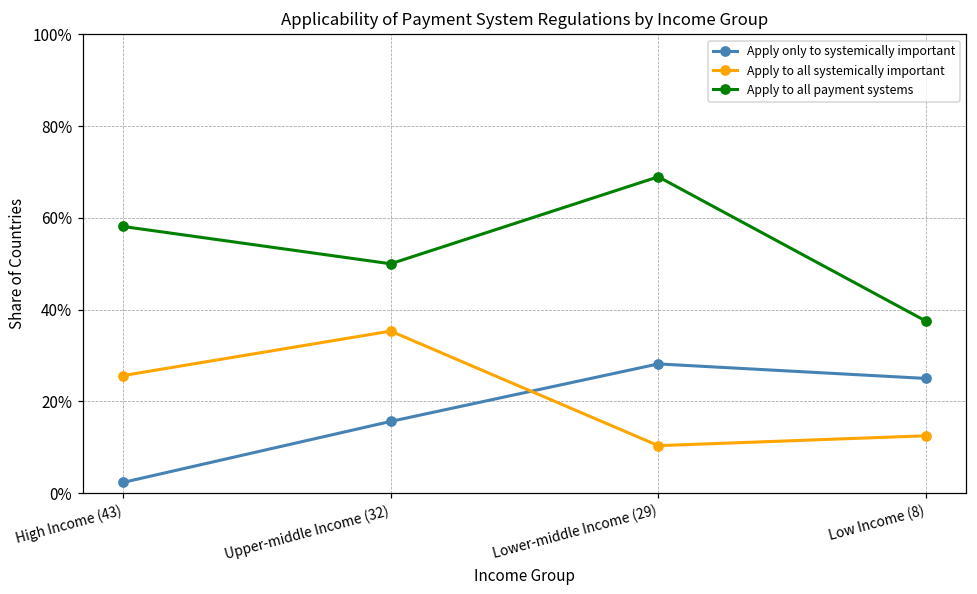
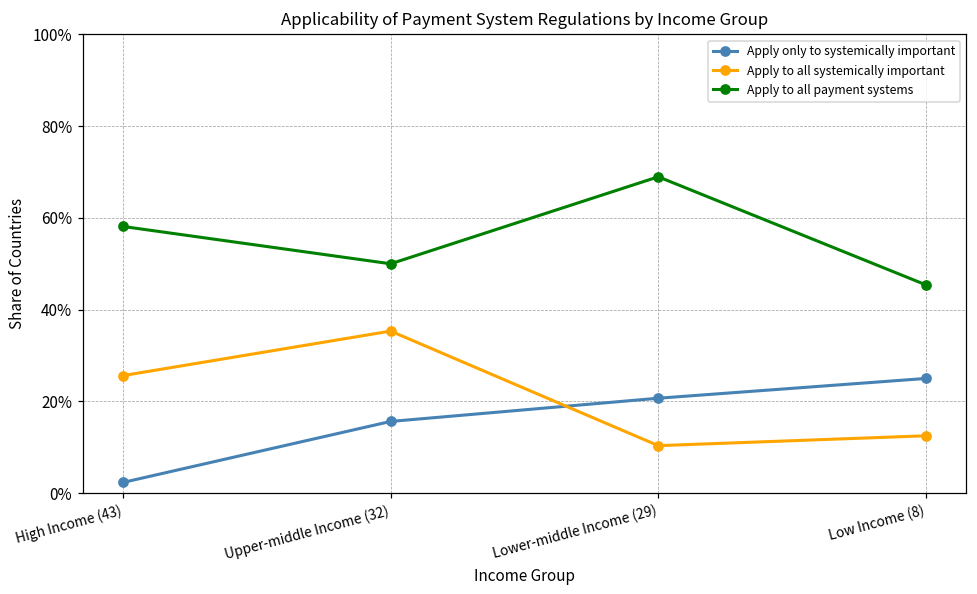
Apply only to systemically important, Lower-middle Income (29): 28% -> 21%
Apply to all payment systems, Low Income (8): 38% -> 45%
